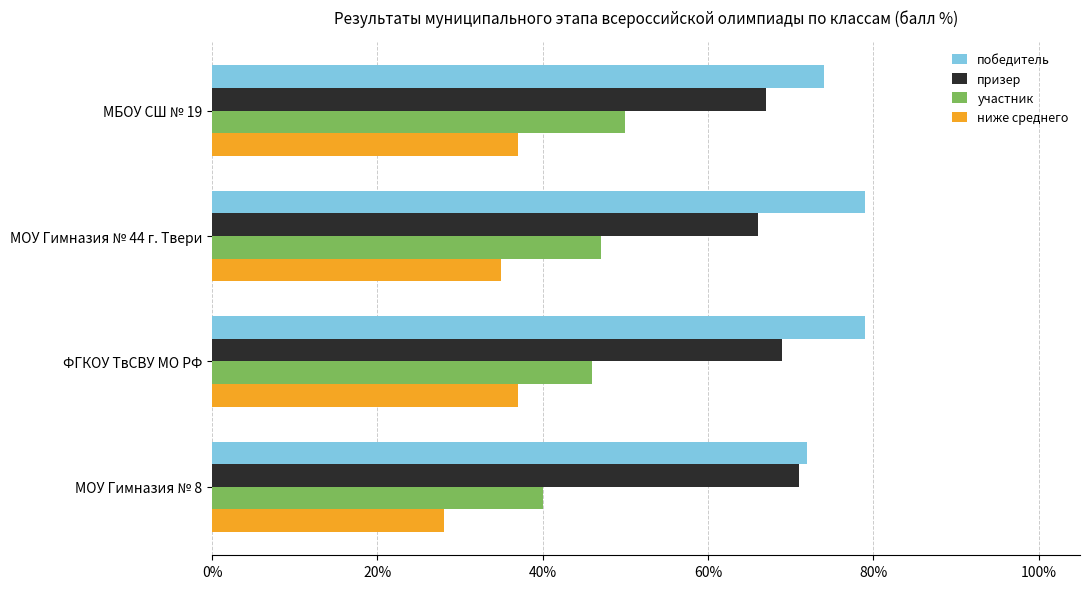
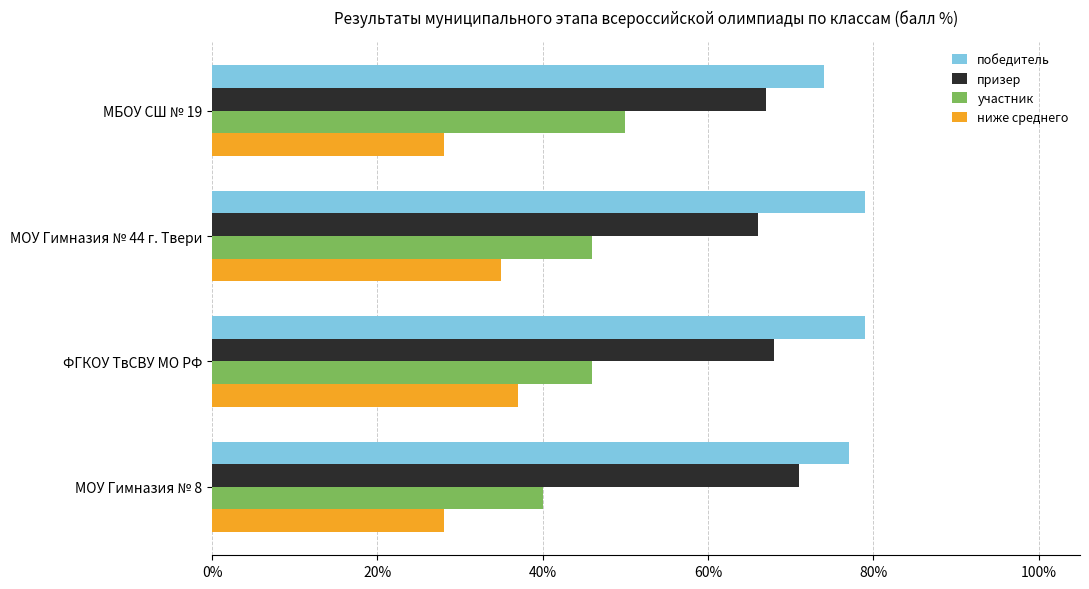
ниже среднего, МБОУ СШ № 19: 37% -> 28%
участник, МОУ Гимназия № 44 г. Твери: 47% -> 46%
призер, ФГКОУ ТвСВУ МО РФ: 69% -> 68%
победитель, МОУ Гимназия № 8: 72% -> 77%
